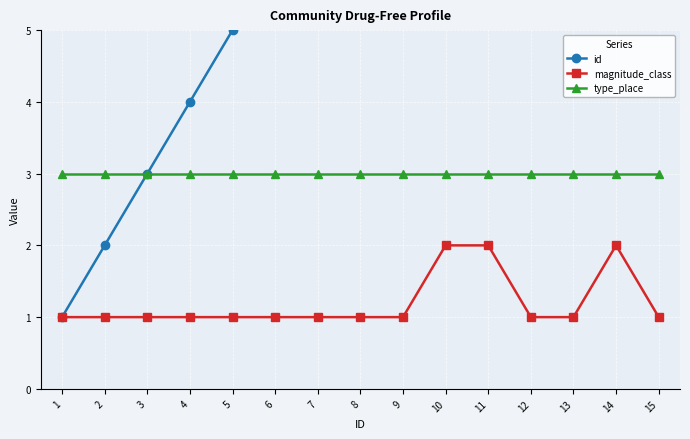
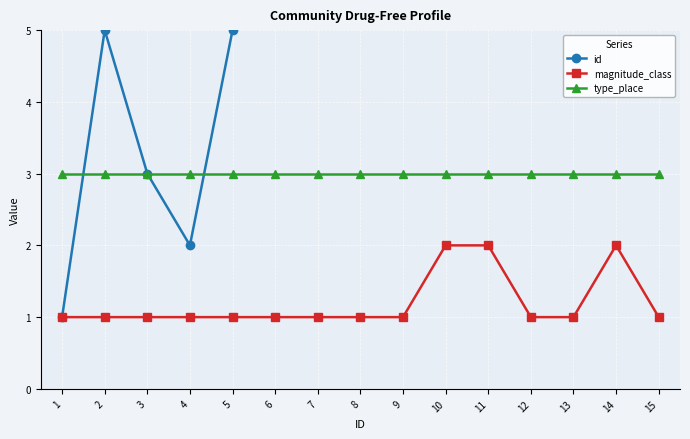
id, 2: 2 -> 5
id, 4: 4 -> 2
